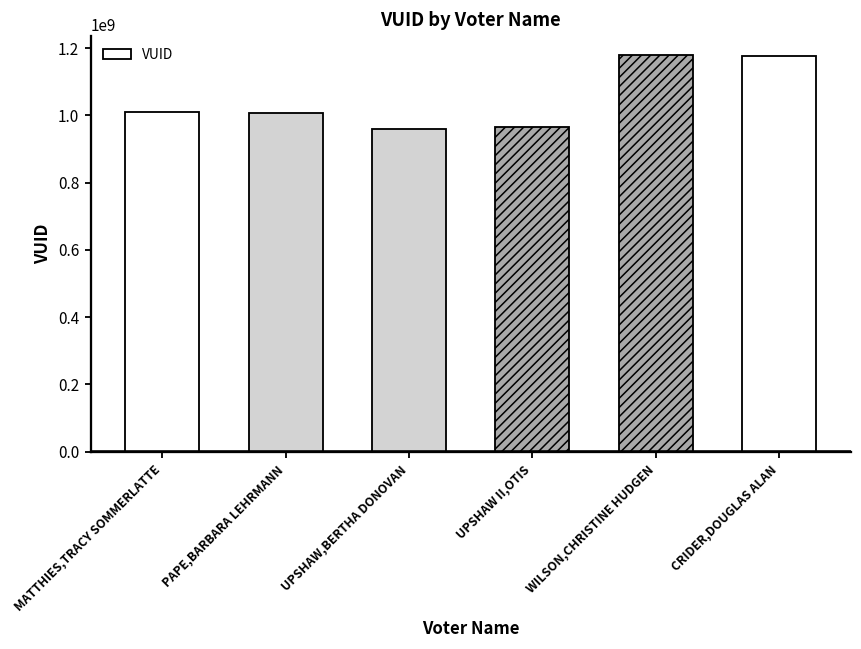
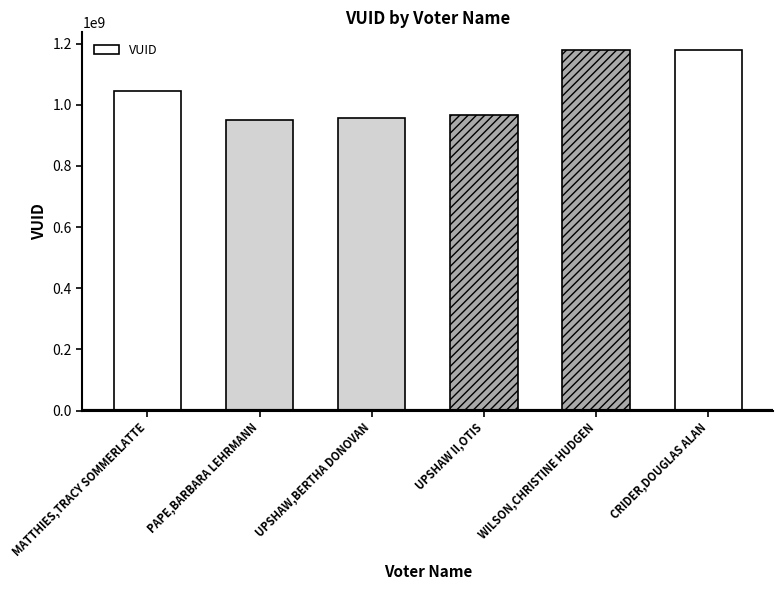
MATTHIES,TRACY SOMMERLATTE: 1010000000 -> 1040000000
PAPE,BARBARA LEHRMANN: 1010000000 -> 950000000
